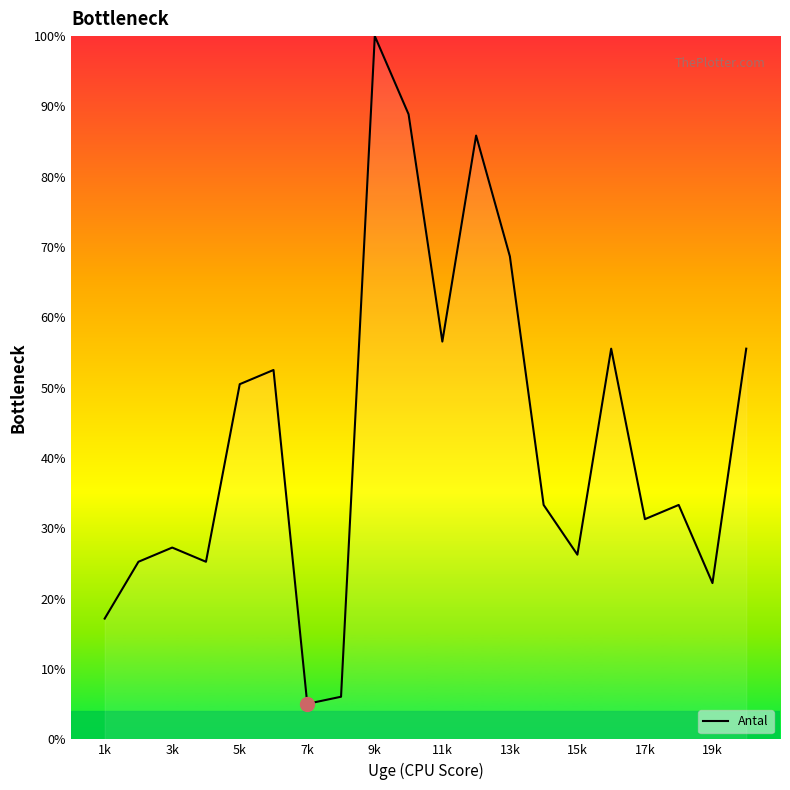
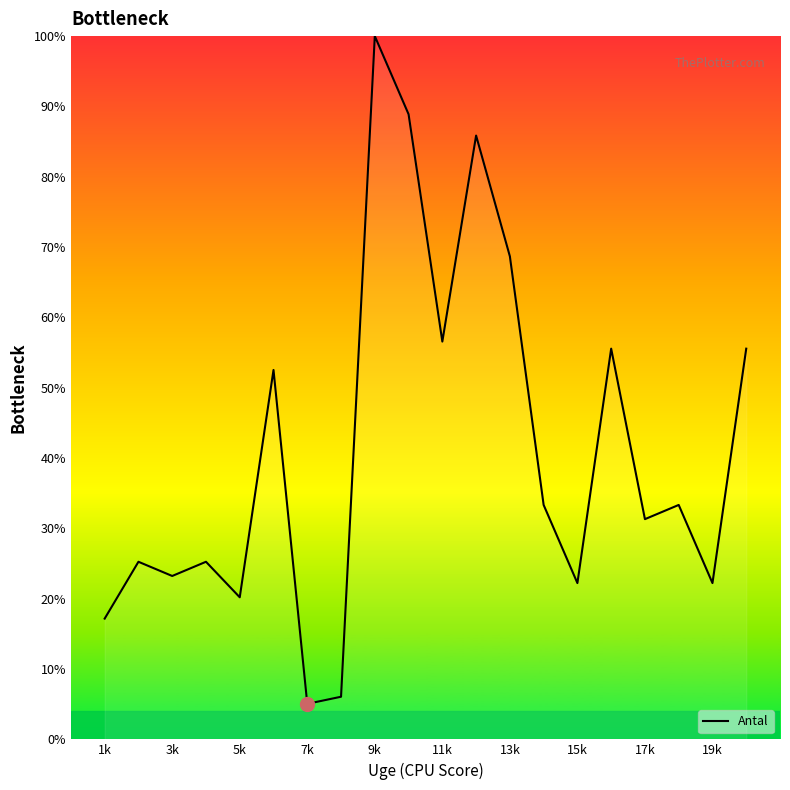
Antal, 3k: 27% -> 23%
Antal, 5k: 51% -> 20%
Antal, 15k: 26% -> 22%
